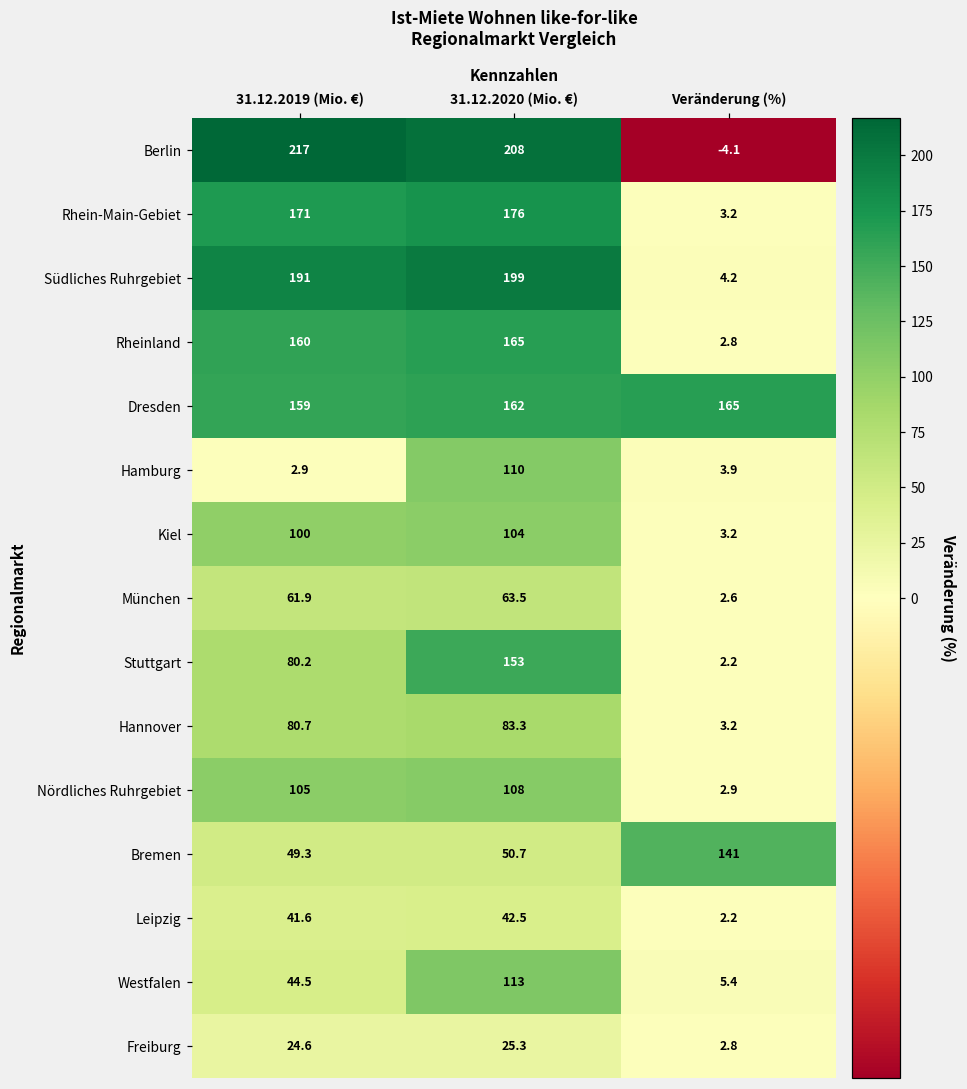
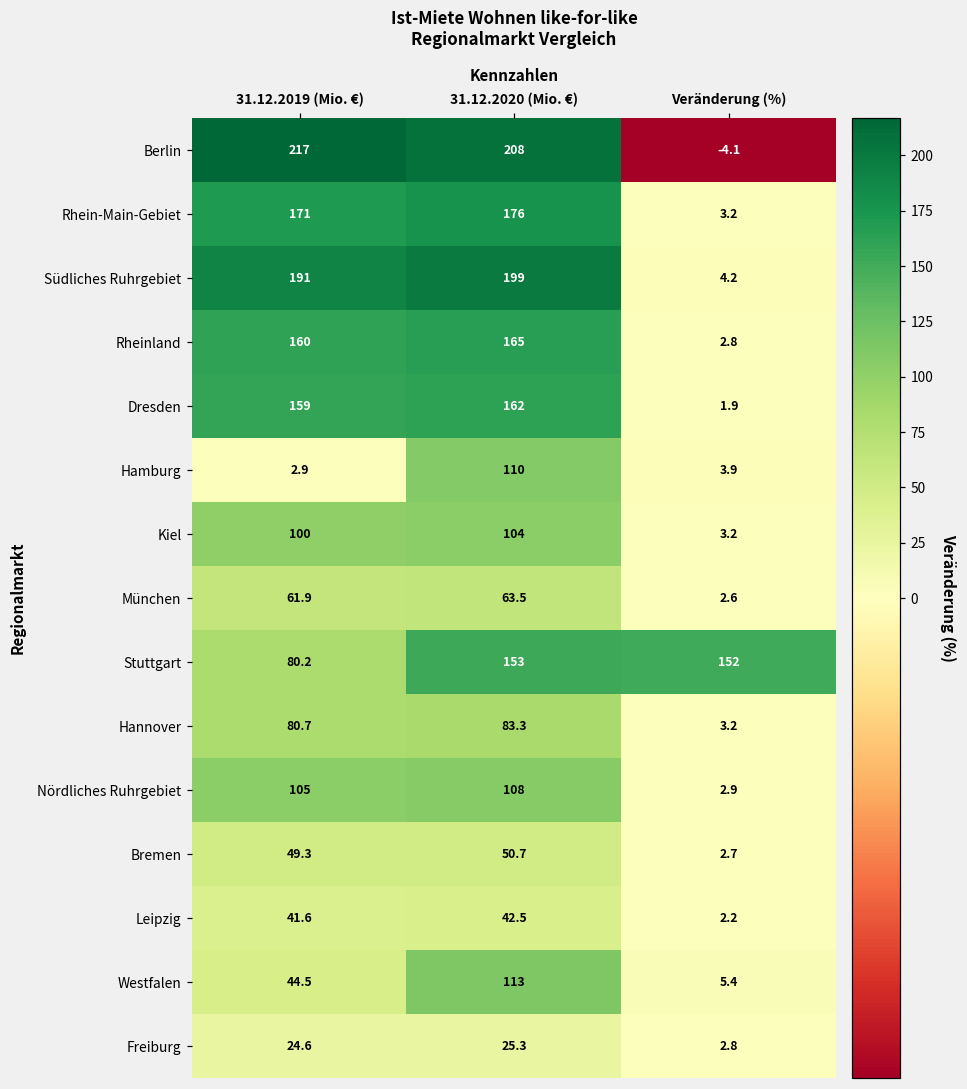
Dresden, Veränderung (%): 165 -> 1.9
Stuttgart, Veränderung (%): 2.2 -> 152
Bremen, Veränderung (%): 141 -> 2.7
